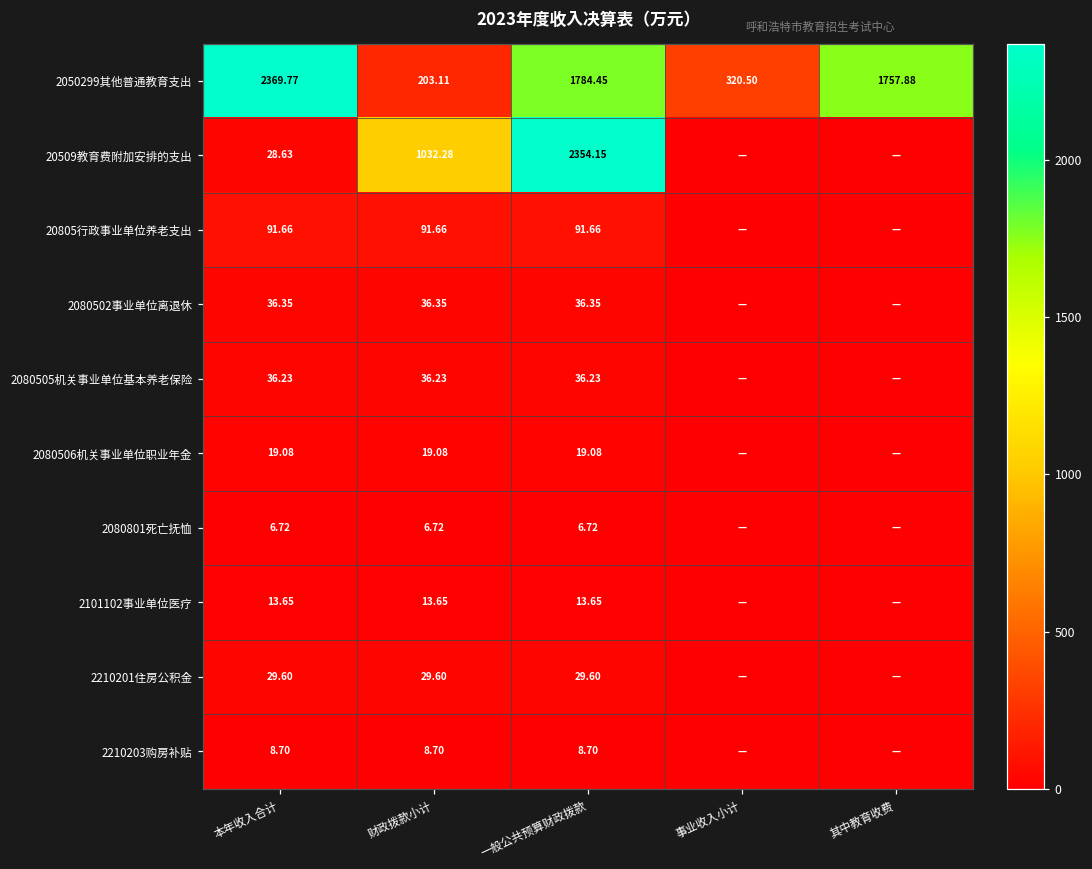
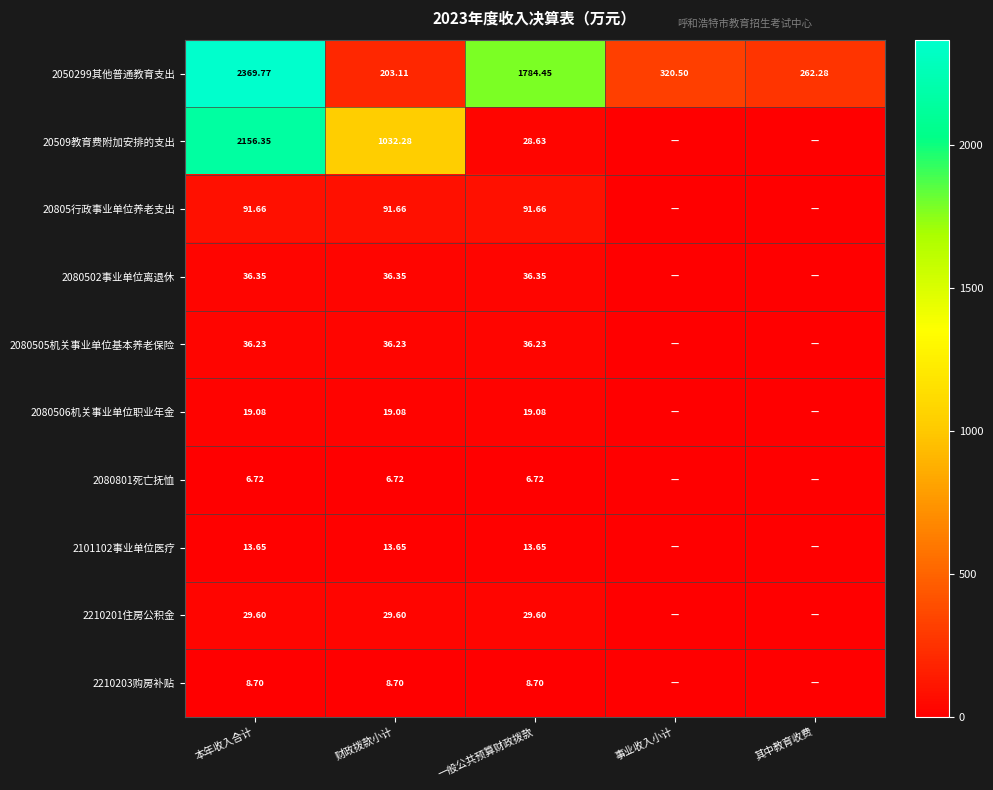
2050299其他普通教育支出, 其中教育收费: 1757.88 -> 262.28
20509教育费附加安排的支出, 本年收入合计: 28.63 -> 2156.35
20509教育费附加安排的支出, 一般公共预算财政拨款: 2354.15 -> 28.63
